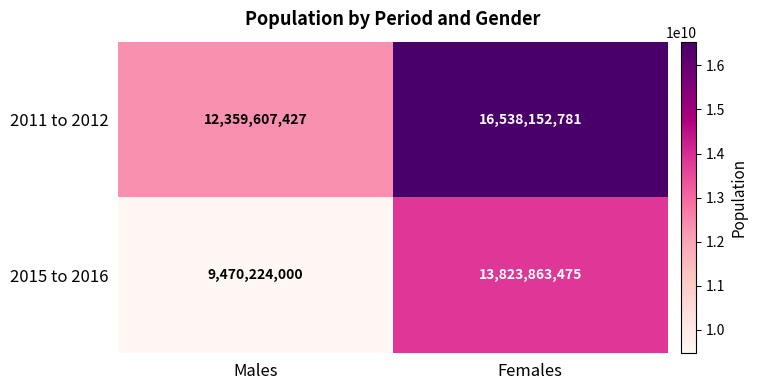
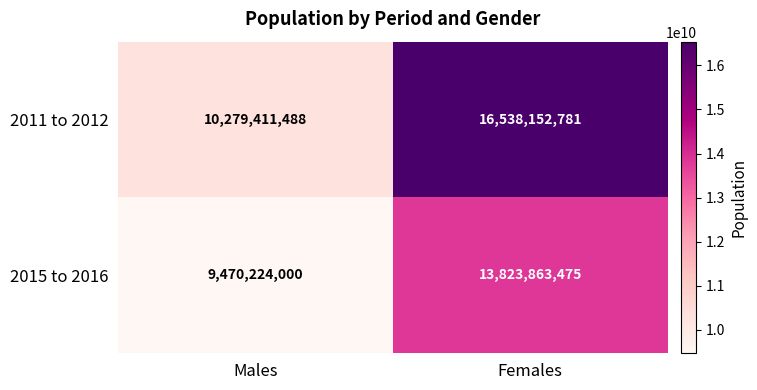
2011 to 2012, Males: 12,359,607,427 -> 10,279,411,488
